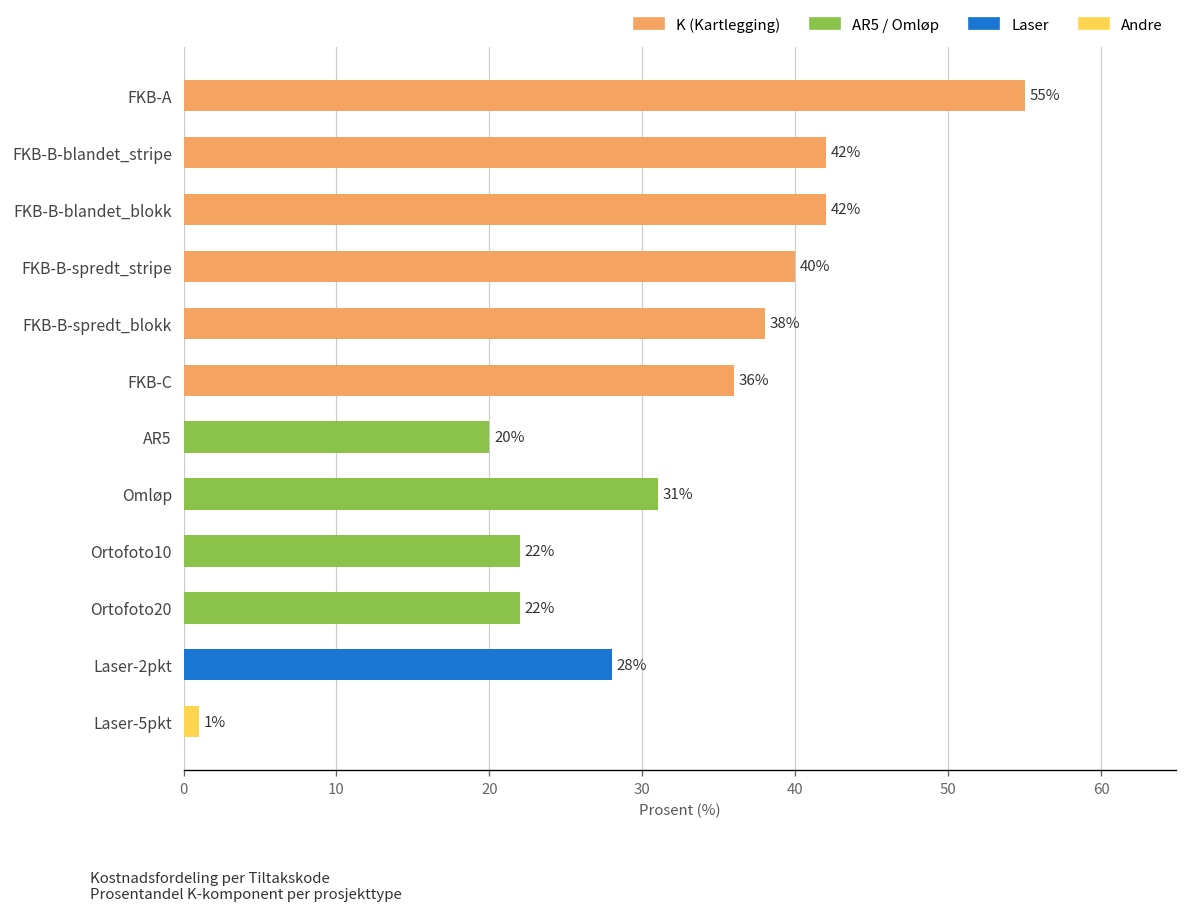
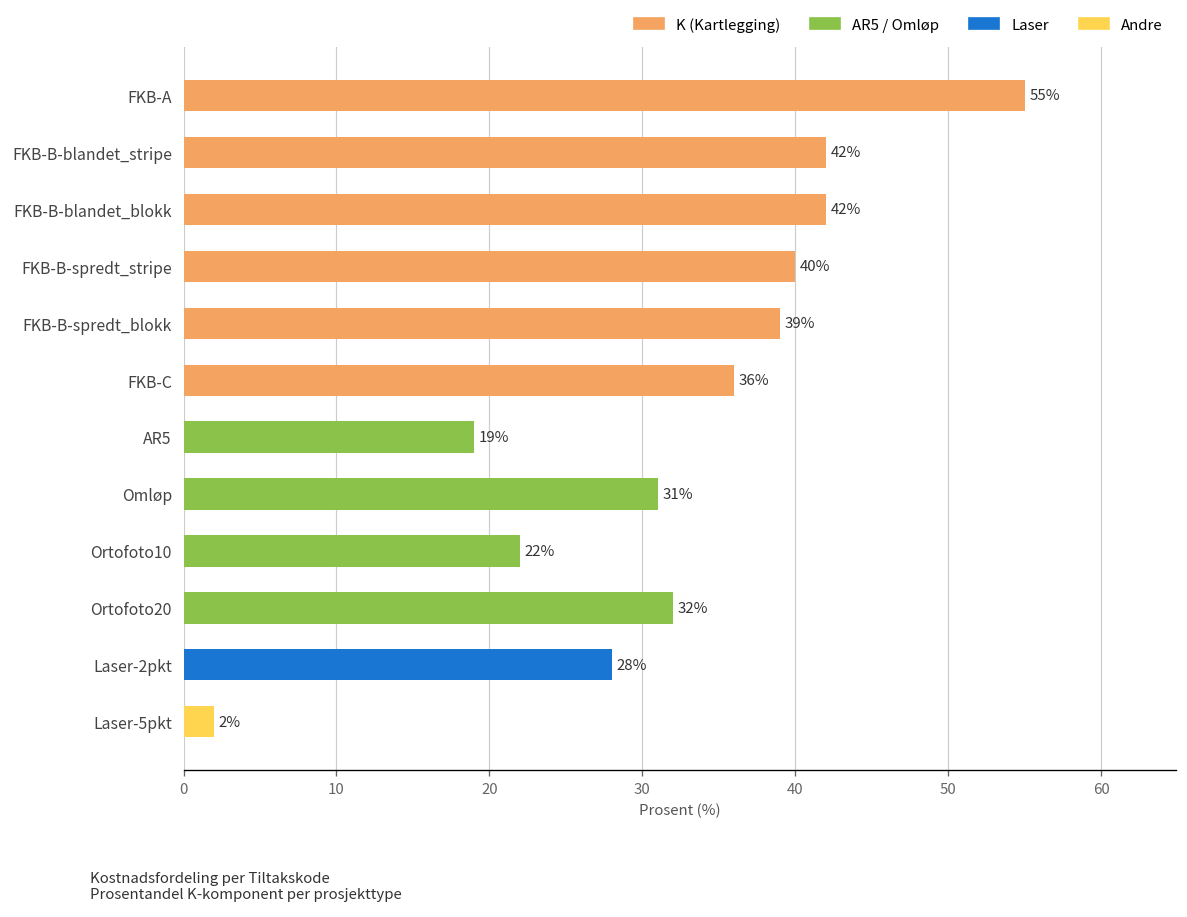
FKB-B-spredt_blokk: 38% -> 39%
AR5: 20% -> 19%
Ortofoto20: 22% -> 32%
Laser-5pkt: 1% -> 2%
